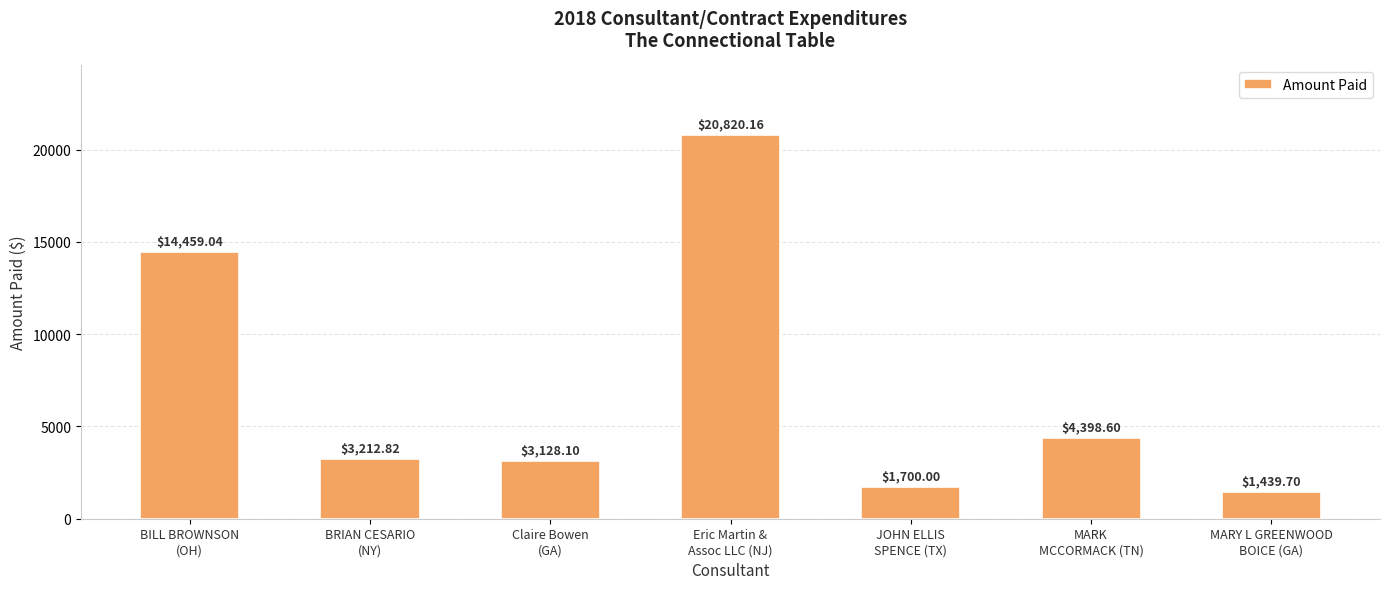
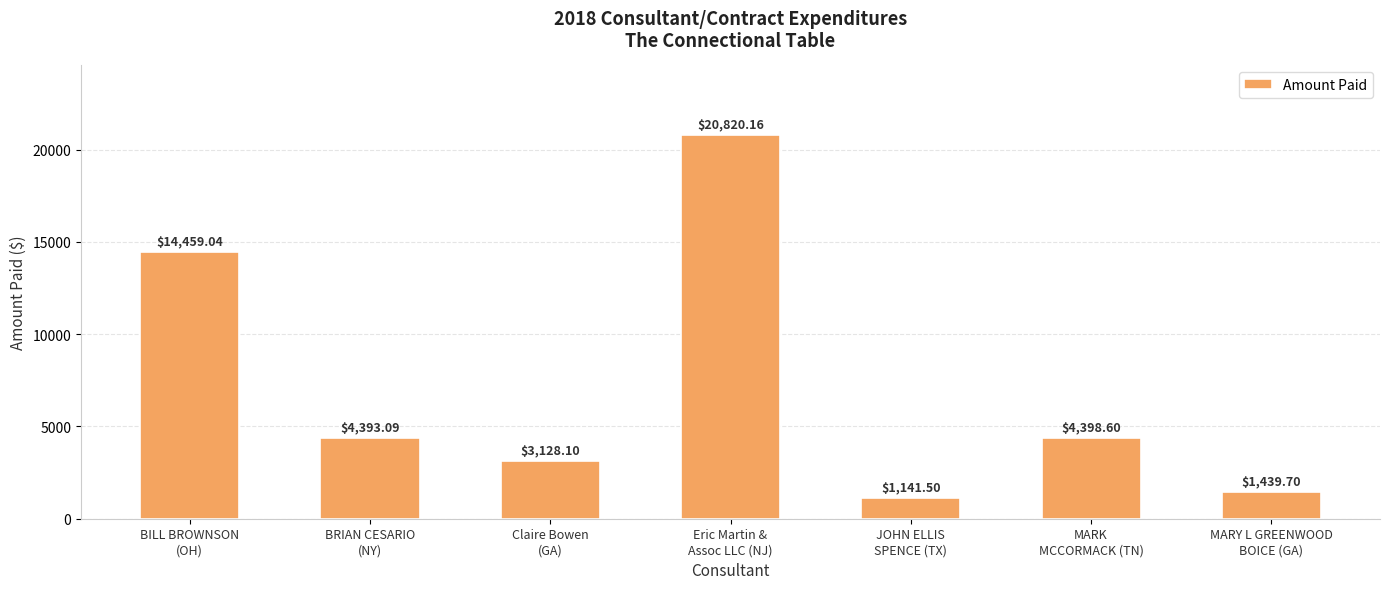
BRIAN CESARIO (NY): $3,212.82 -> $4,393.09
JOHN ELLIS SPENCE (TX): $1,700.00 -> $1,141.50
